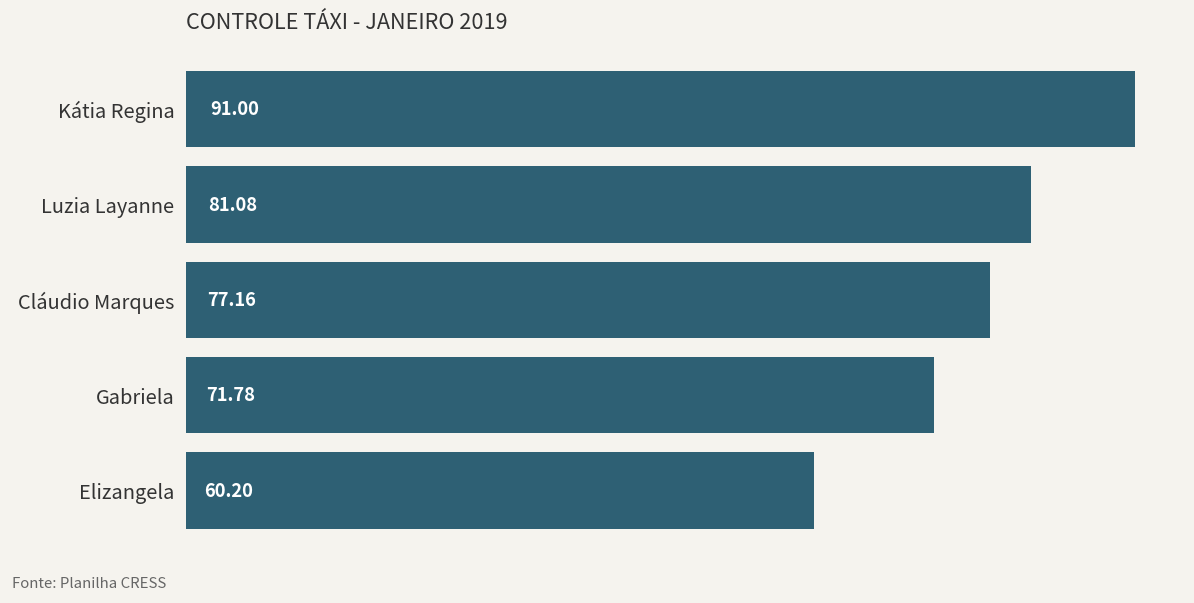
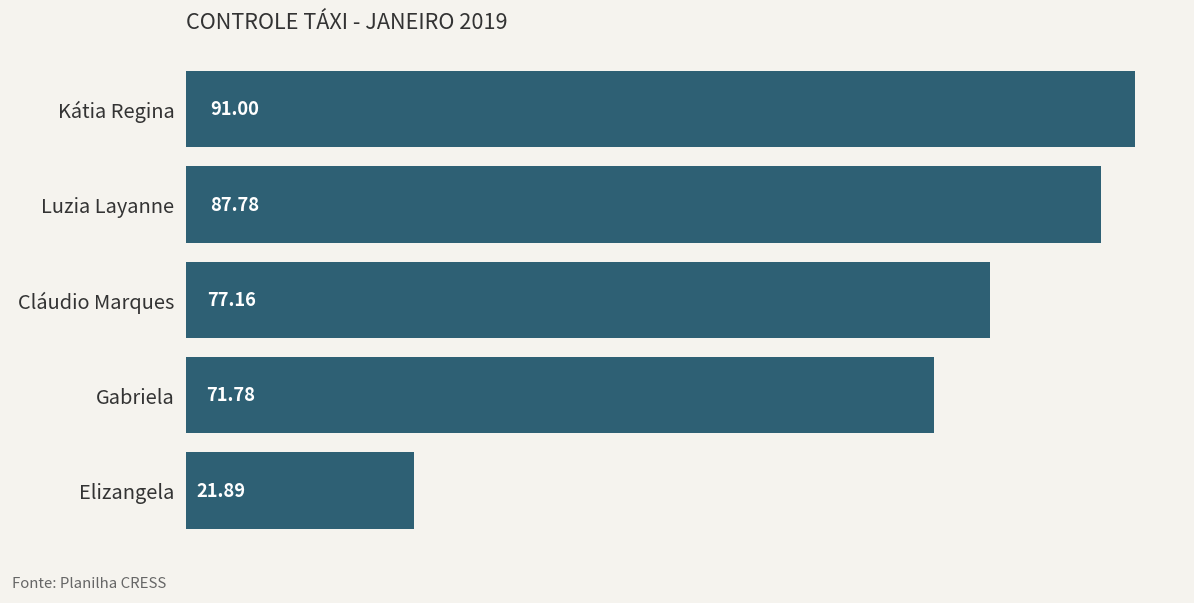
Luzia Layanne: 81.08 -> 87.78
Elizangela: 60.20 -> 21.89
